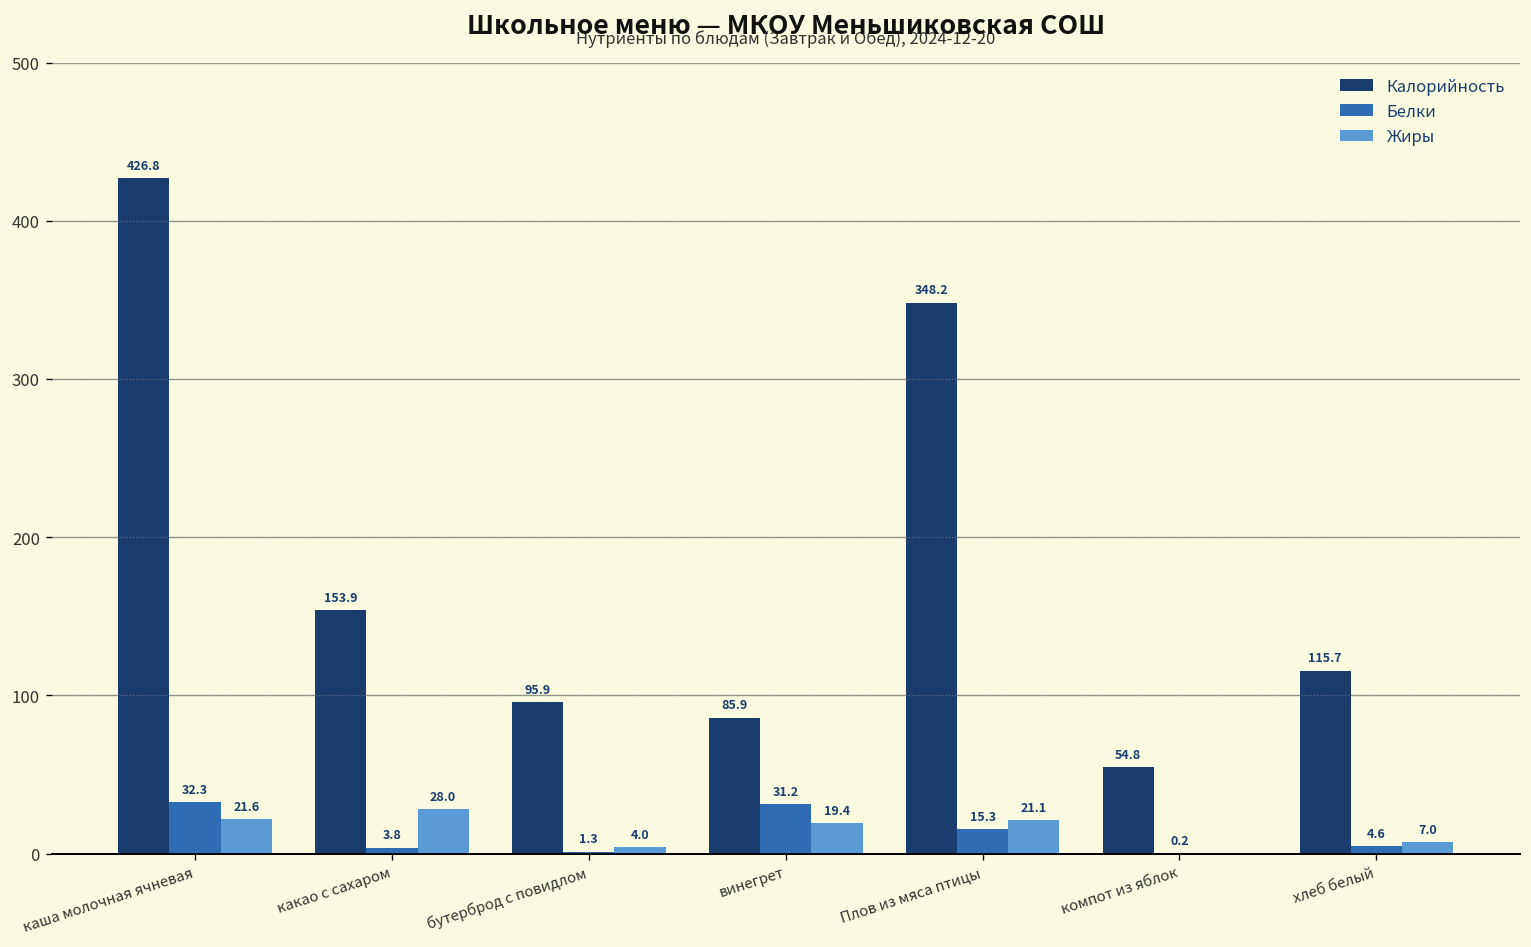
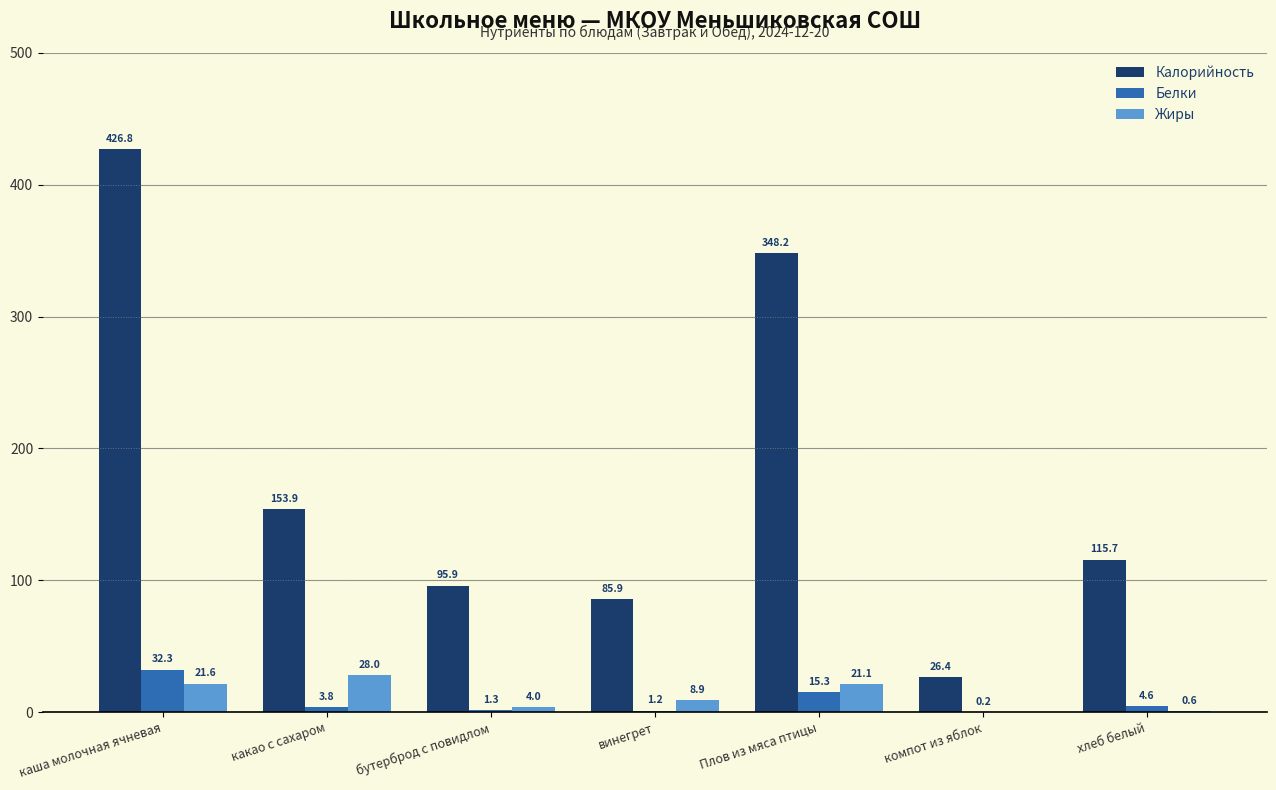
Белки, винегрет: 31.2 -> 1.2
Жиры, винегрет: 19.4 -> 8.9
Калорийность, компот из яблок: 54.8 -> 26.4
Жиры, хлеб белый: 7.0 -> 0.6
